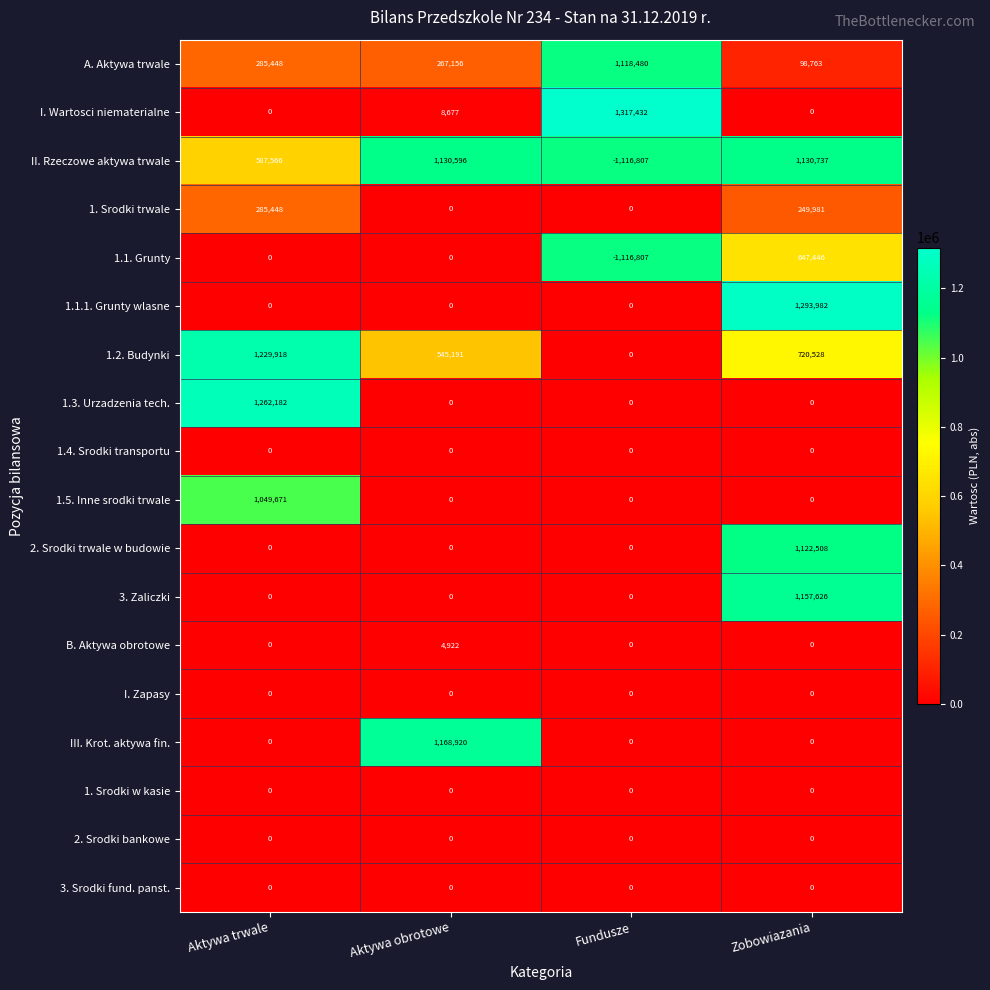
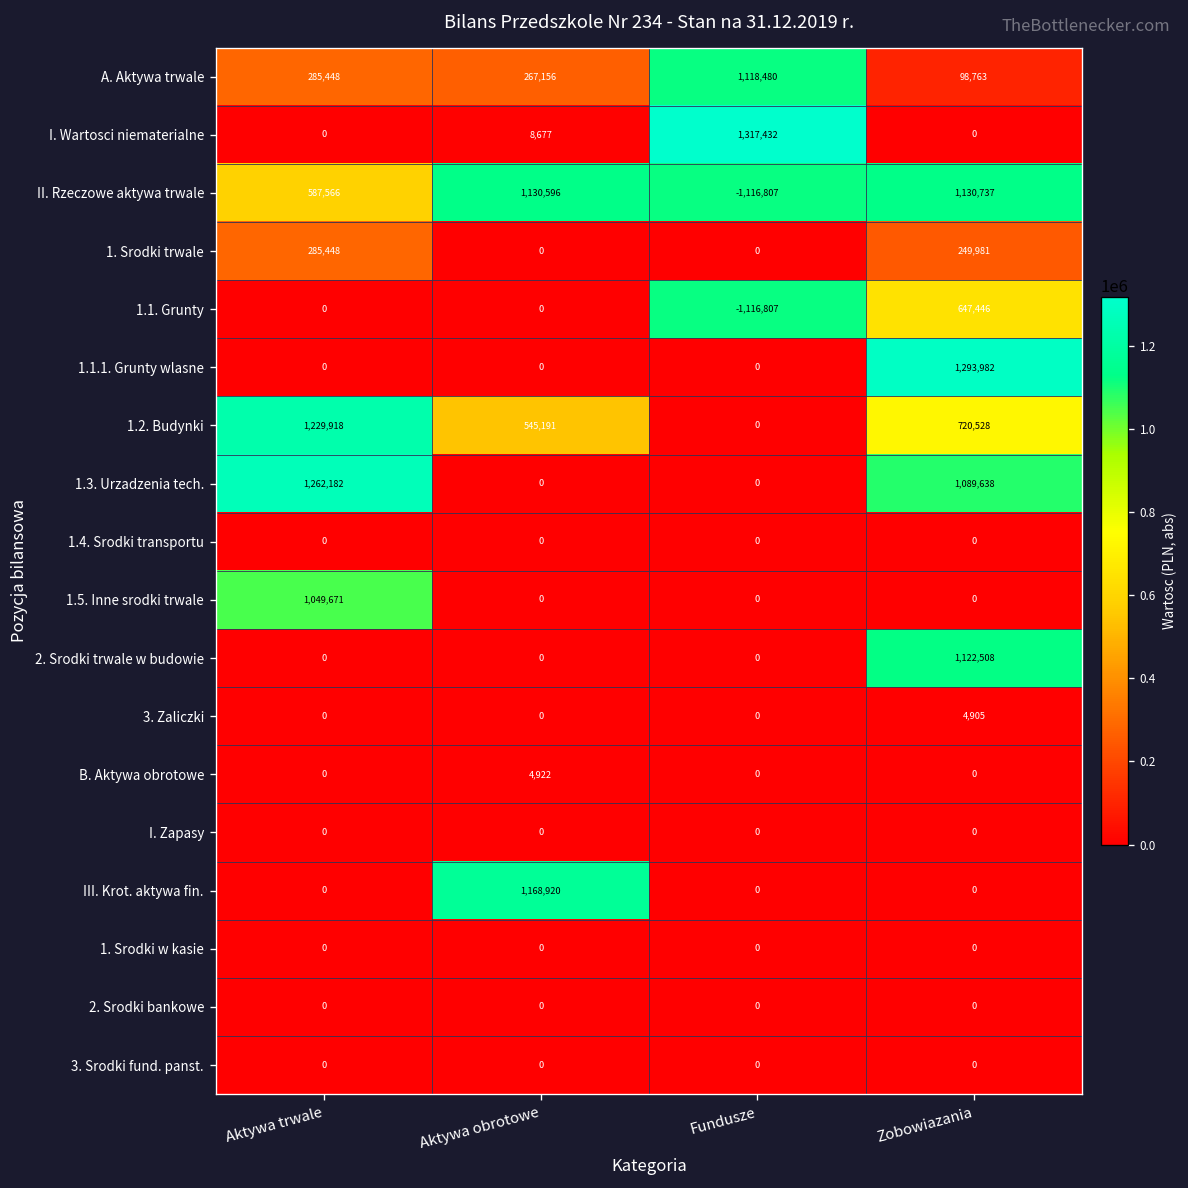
1.3. Urzadzenia tech., Zobowiazania: 0 -> 1,089,638
3. Zaliczki, Zobowiazania: 1,157,626 -> 4,905
